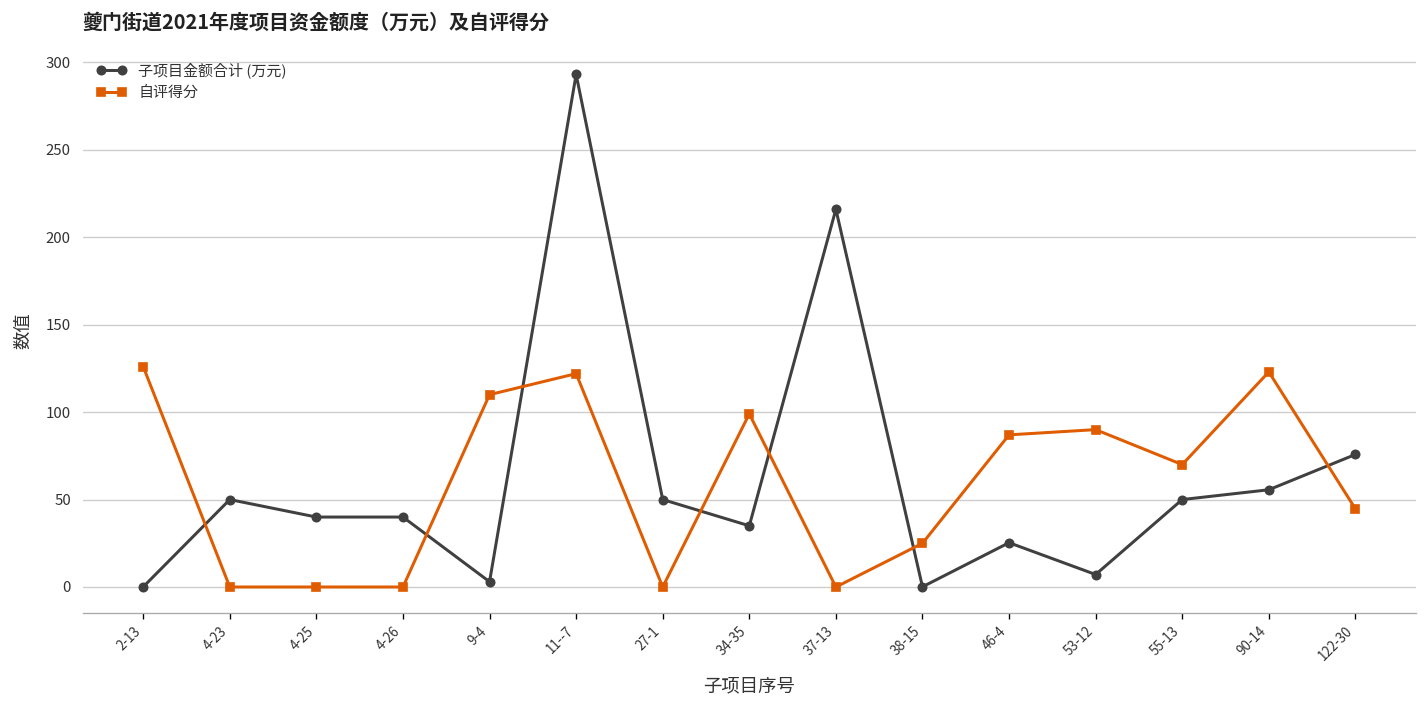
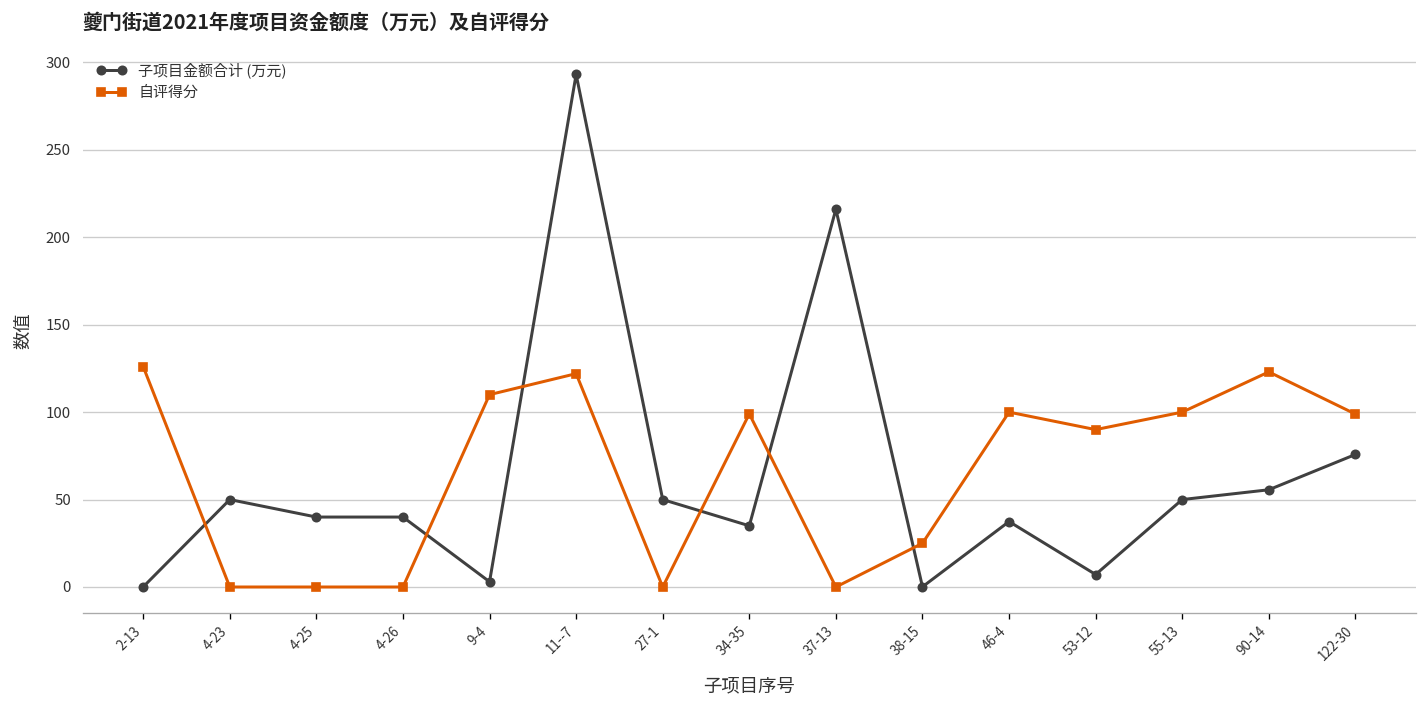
子项目金额合计 (万元), 46-4: 25 -> 37
自评得分, 46-4: 87 -> 100
自评得分, 55-13: 70 -> 100
自评得分, 122-30: 45 -> 99
